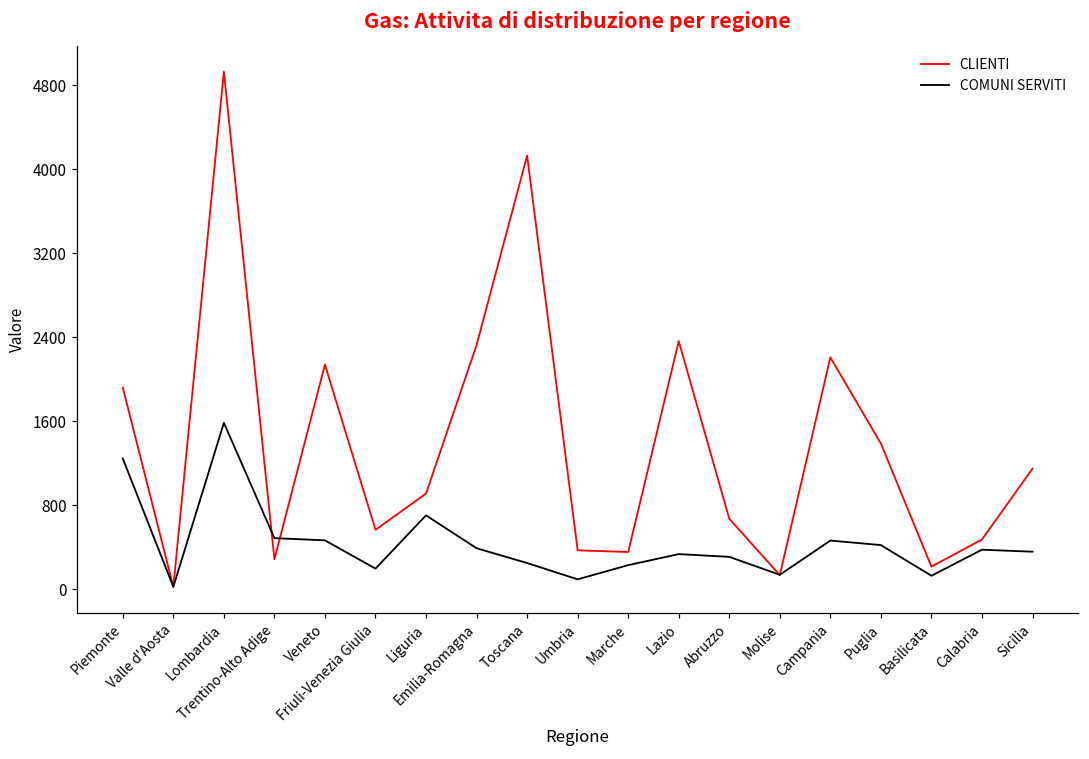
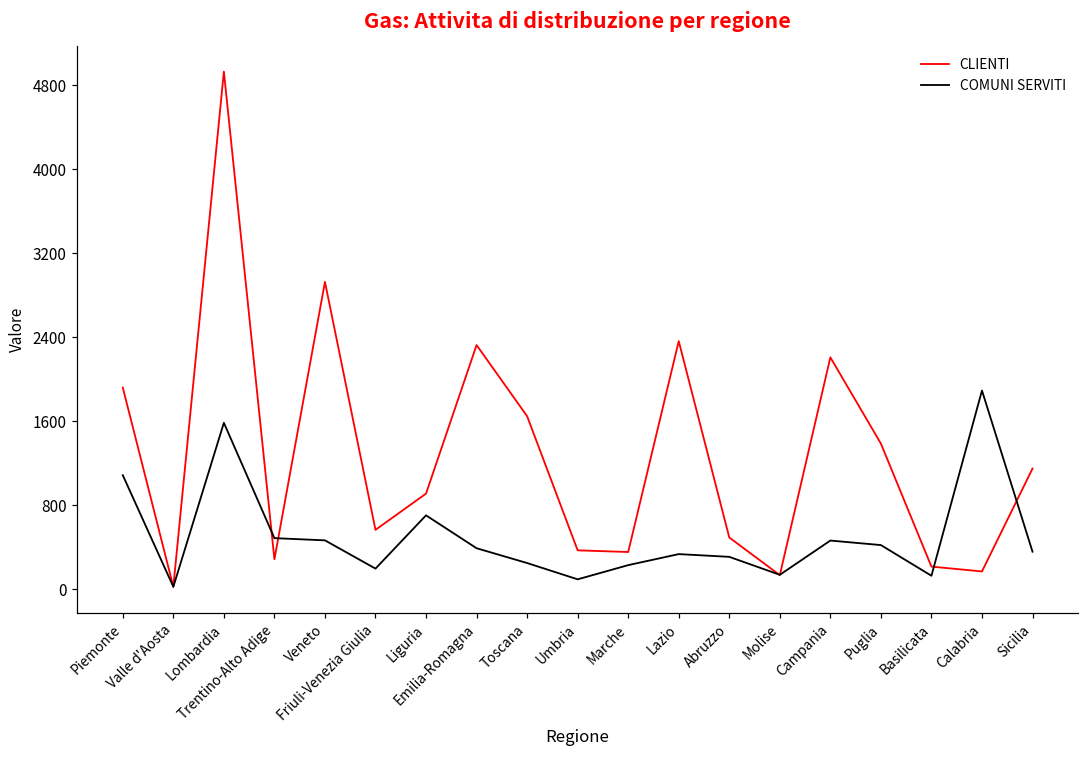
COMUNI SERVITI, Piemonte: 1200 -> 1100
CLIENTI, Veneto: 2100 -> 2900
CLIENTI, Toscana: 4100 -> 1600
CLIENTI, Abruzzo: 700 -> 500
CLIENTI, Calabria: 500 -> 200
COMUNI SERVITI, Calabria: 400 -> 1900
